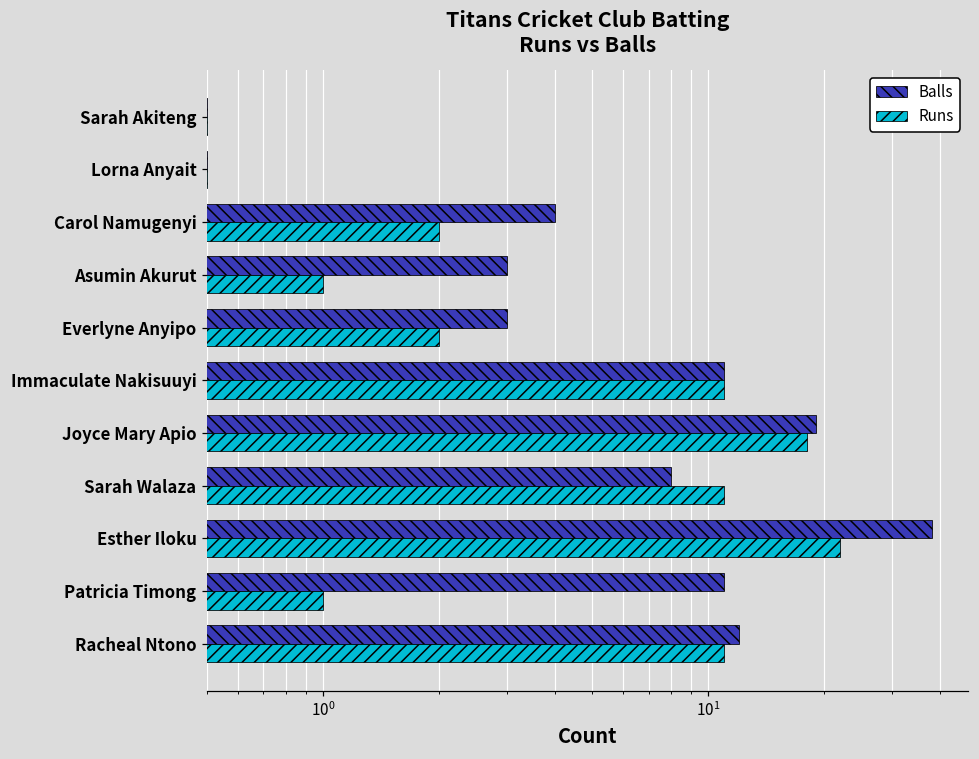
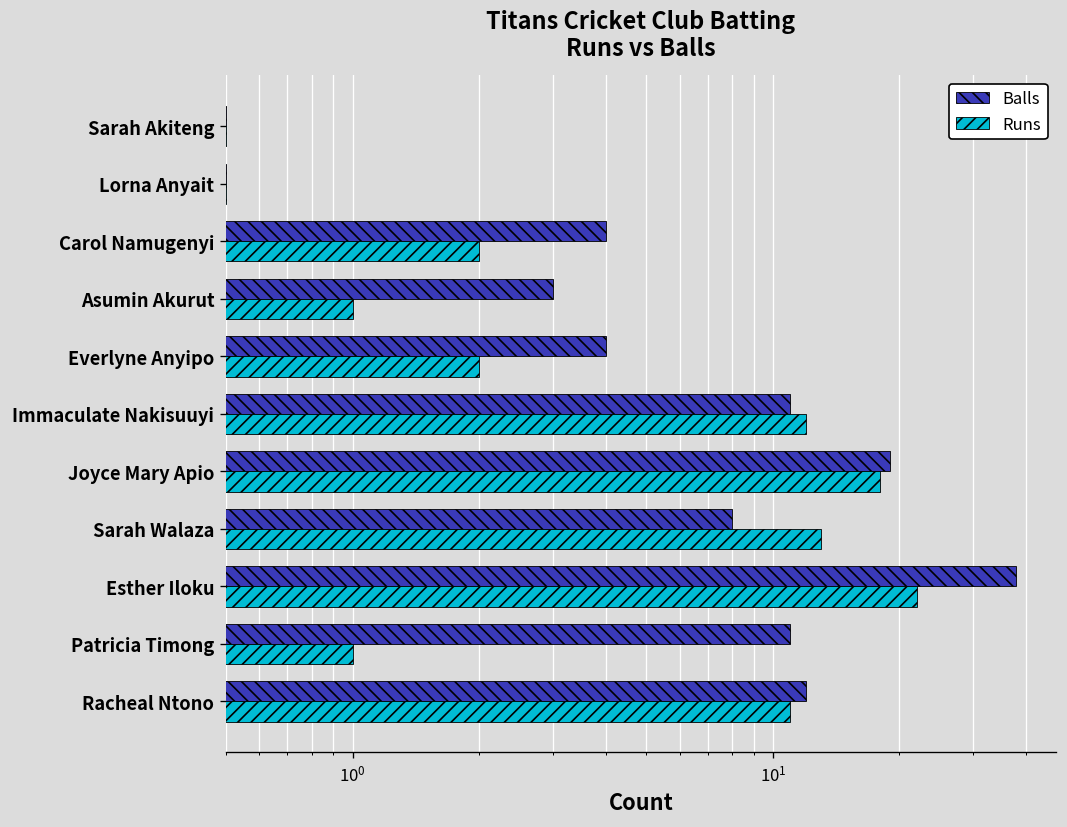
Balls, Everlyne Anyipo: 3 -> 4
Runs, Immaculate Nakisuuyi: 11 -> 12
Runs, Sarah Walaza: 11 -> 13
